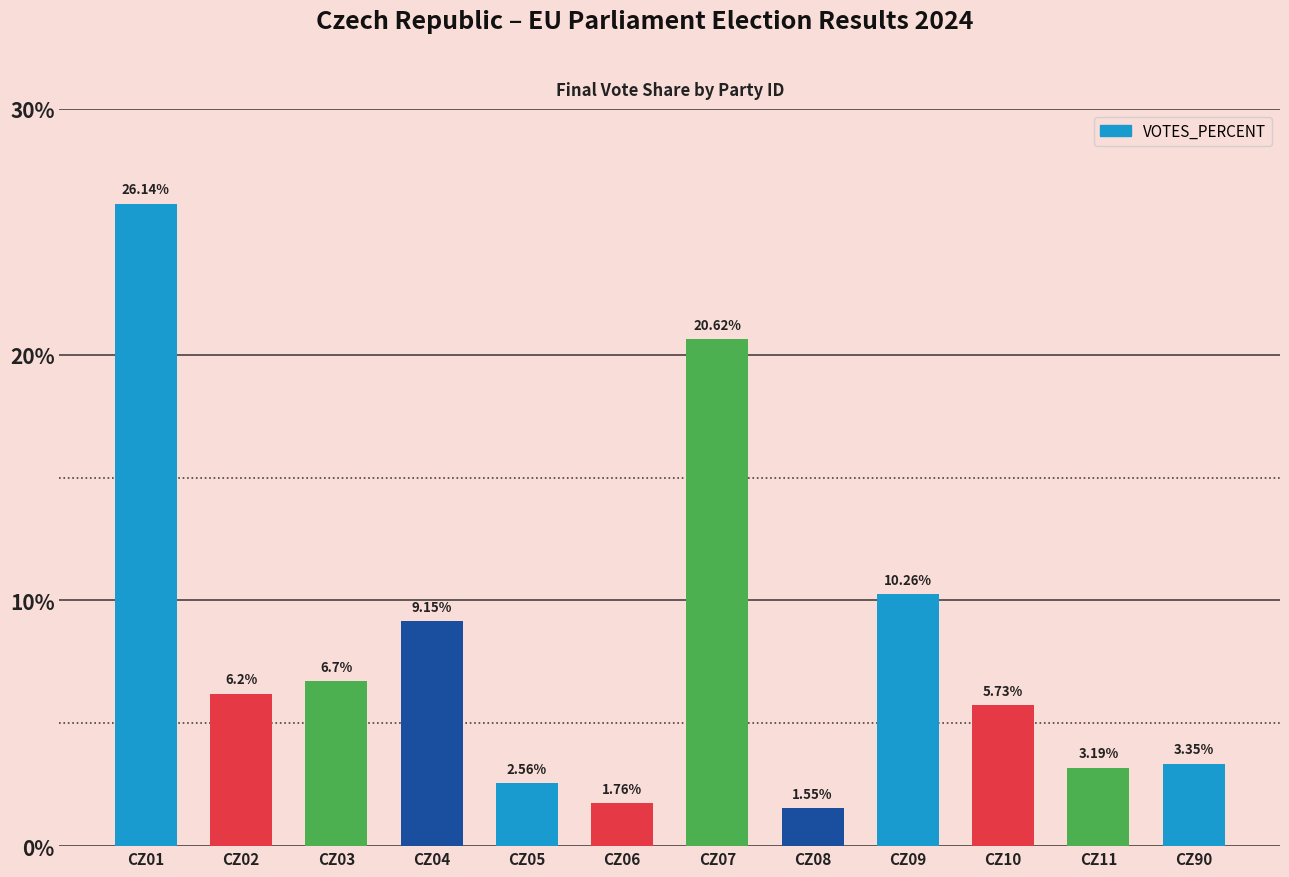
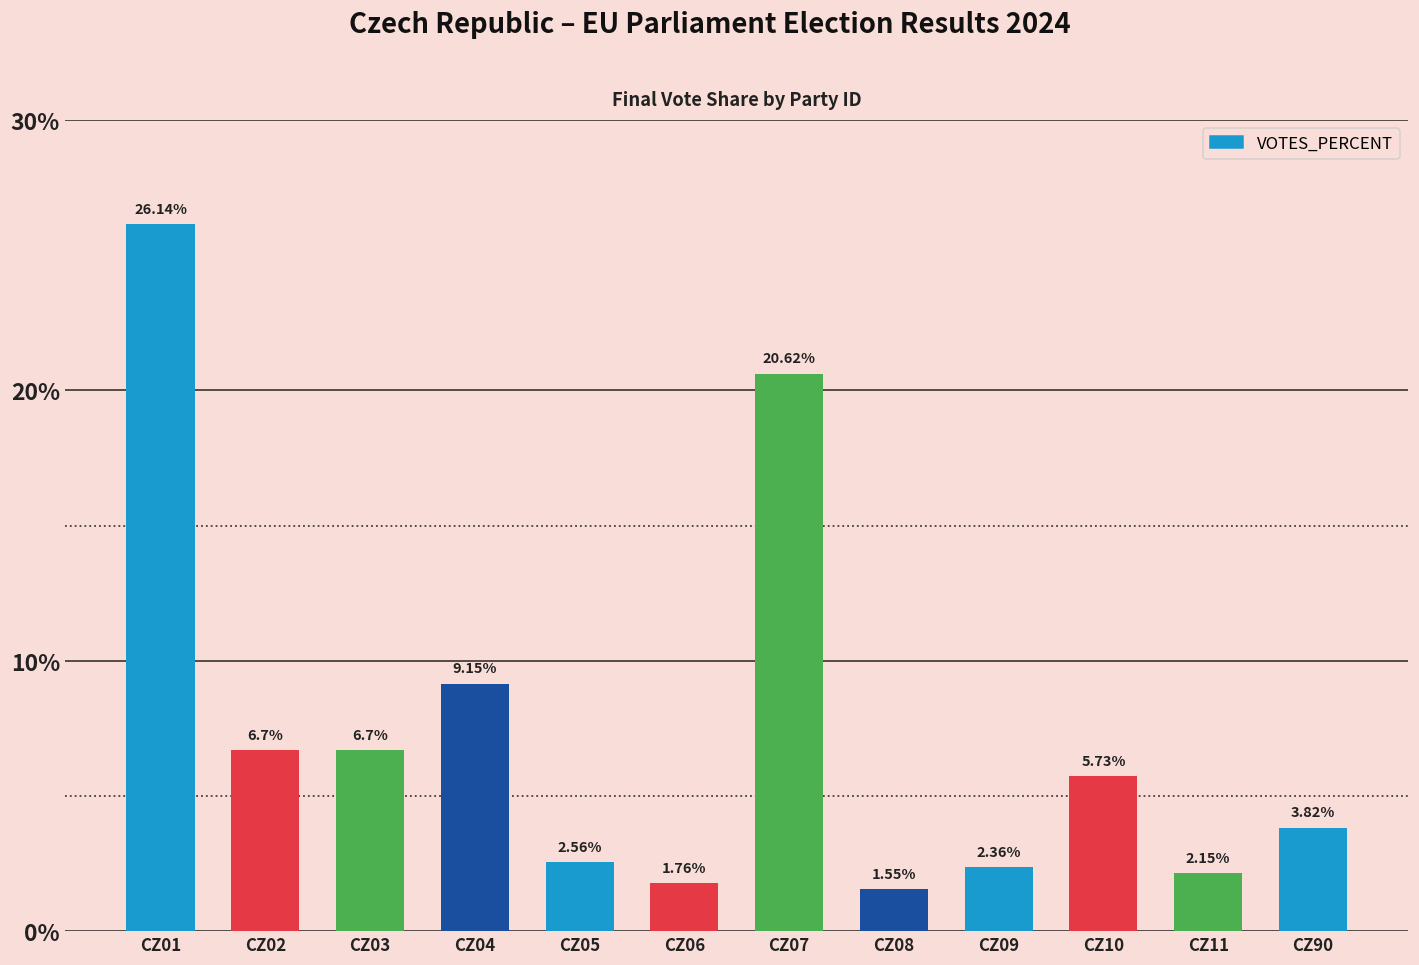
CZ02: 6.2% -> 6.7%
CZ09: 10.26% -> 2.36%
CZ11: 3.19% -> 2.15%
CZ90: 3.35% -> 3.82%
